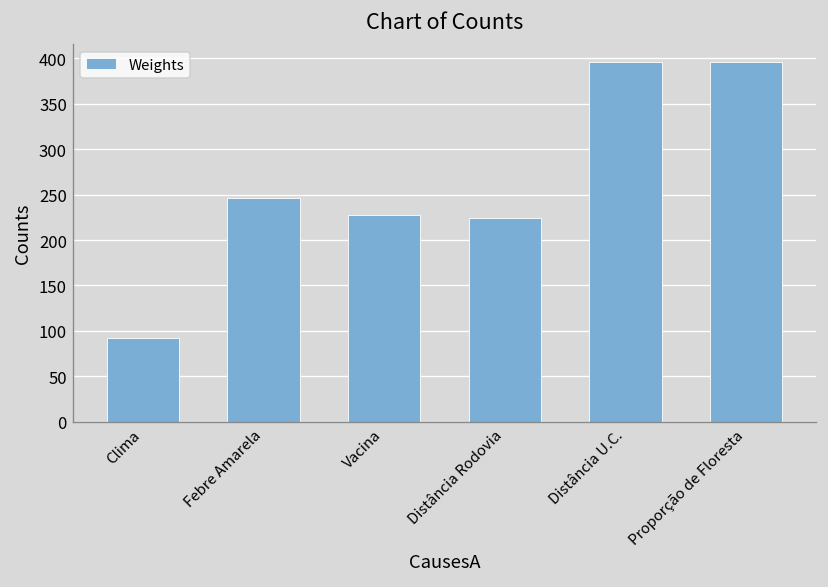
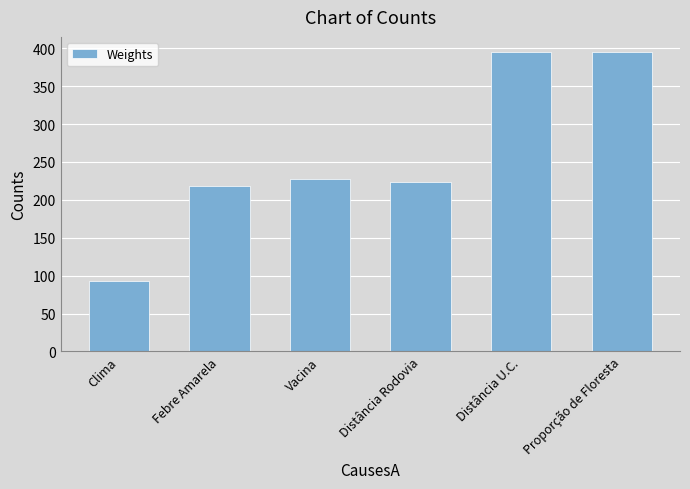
Febre Amarela: 250 -> 220
